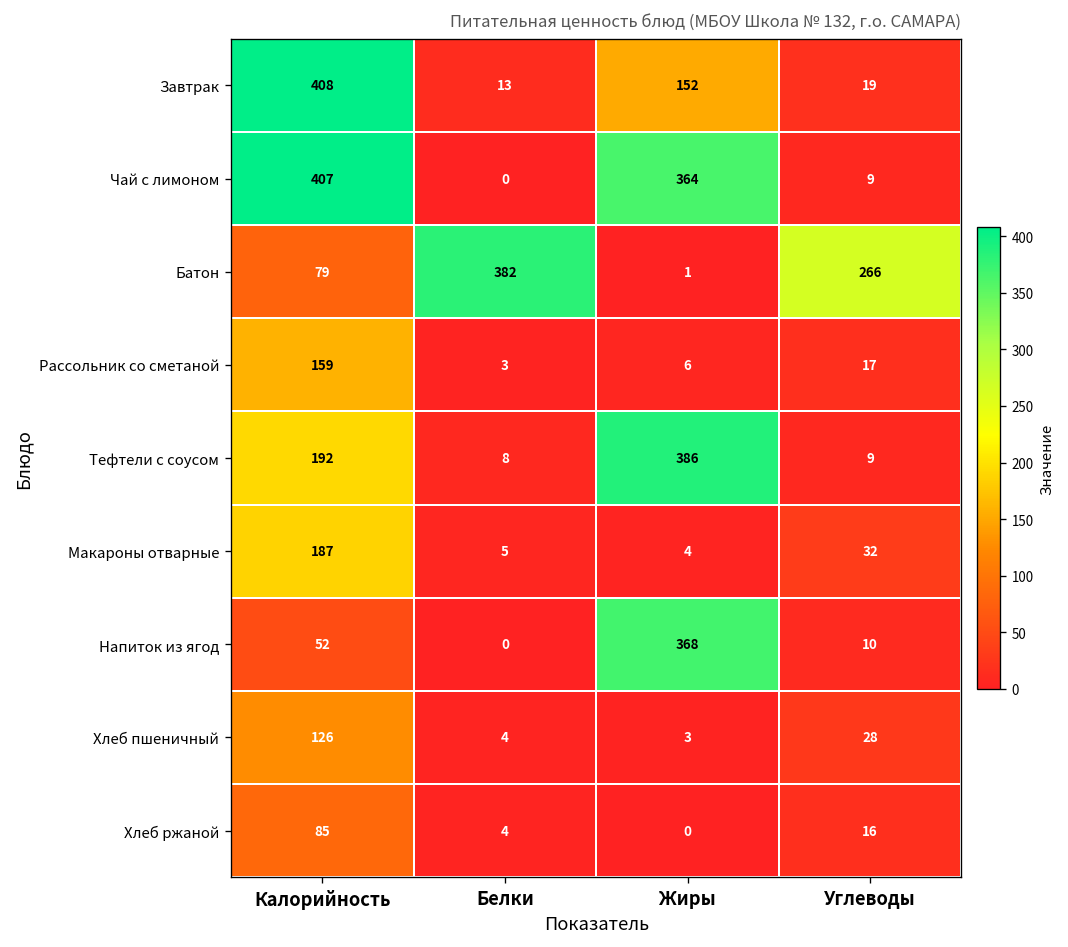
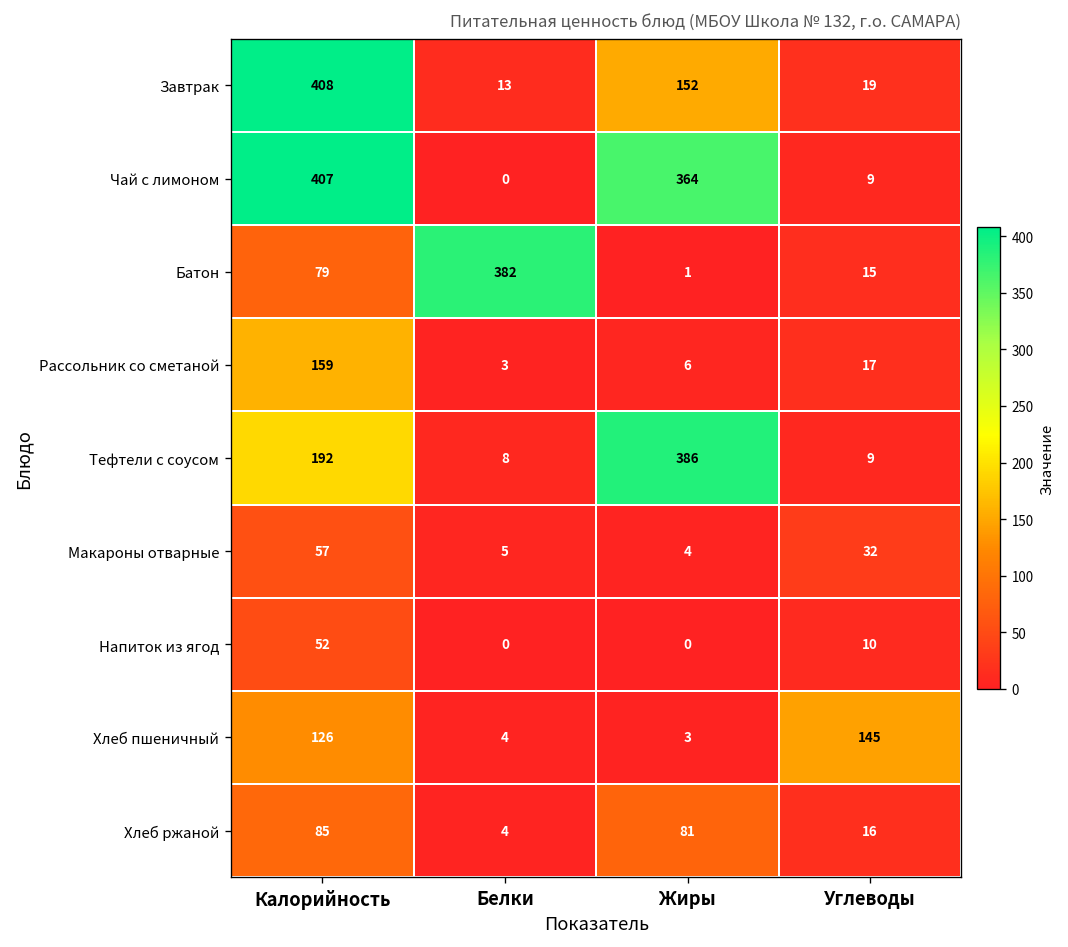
Батон, Углеводы: 266 -> 15
Макароны отварные, Калорийность: 187 -> 57
Напиток из ягод, Жиры: 368 -> 0
Хлеб пшеничный, Углеводы: 28 -> 145
Хлеб ржаной, Жиры: 0 -> 81
